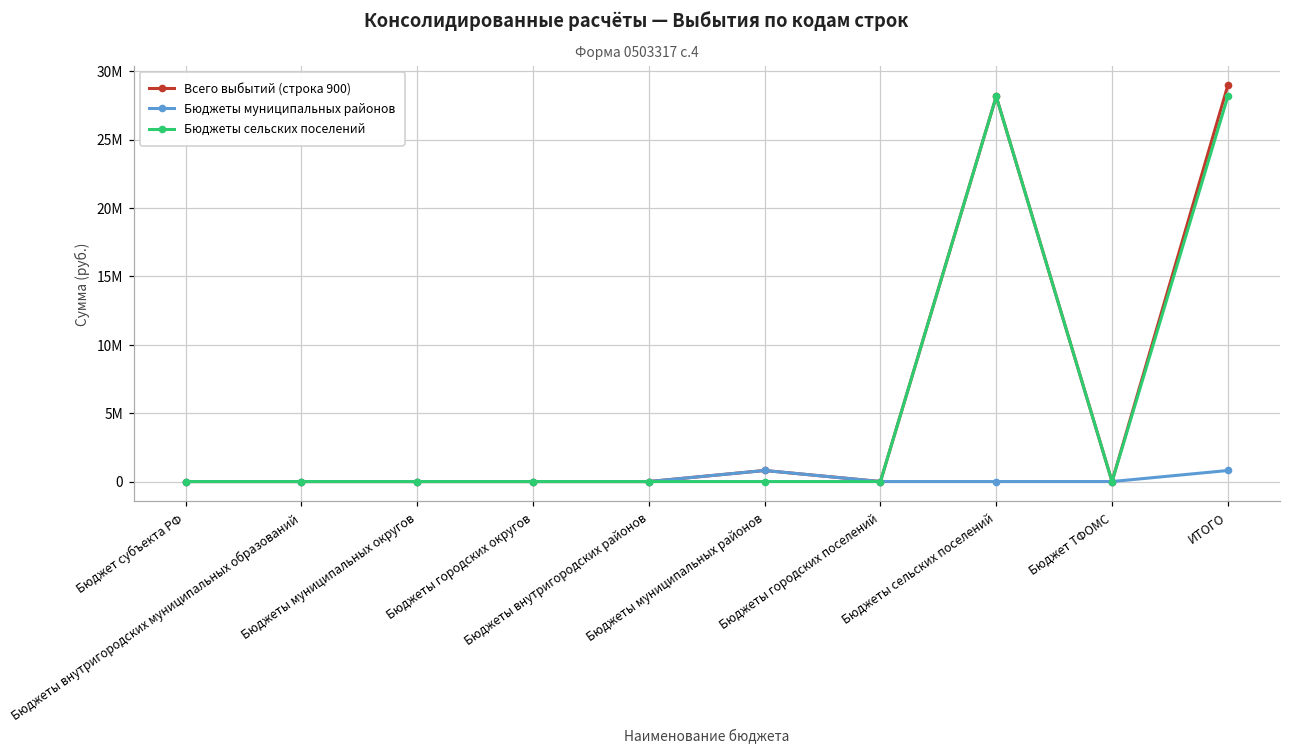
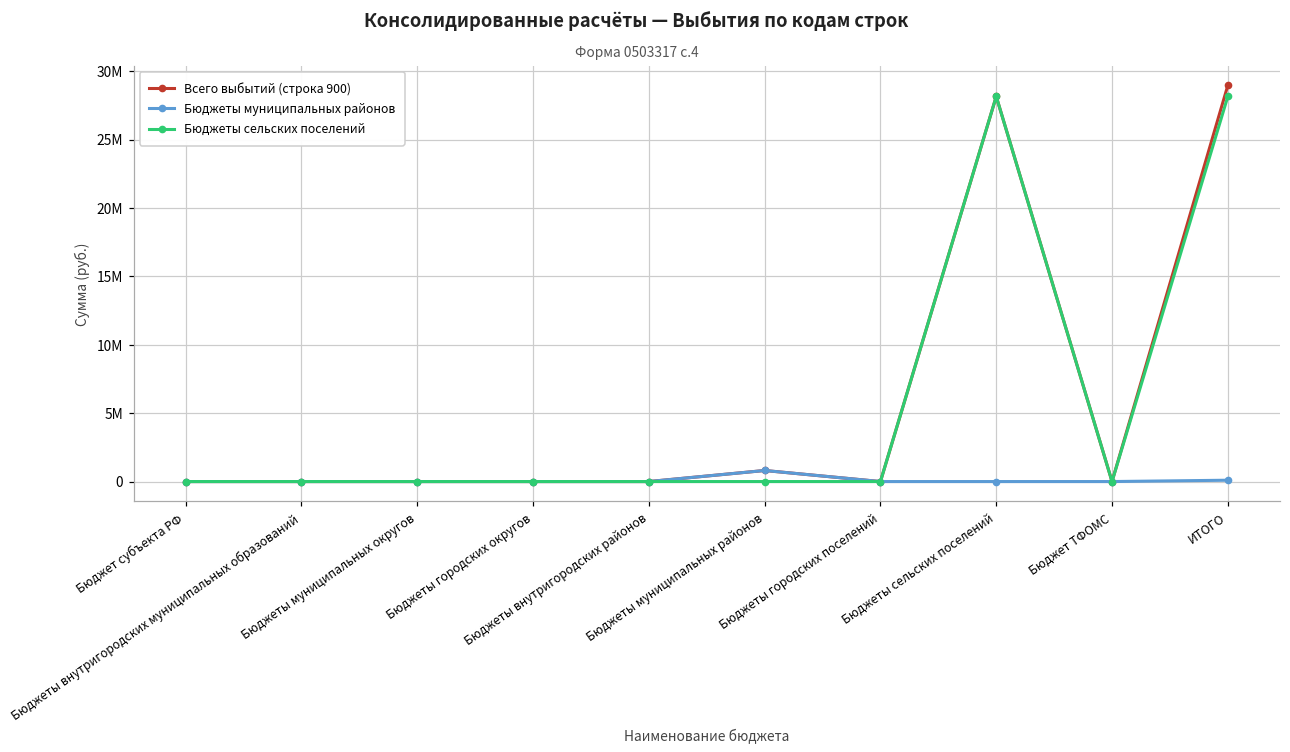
Бюджеты муниципальных районов, ИТОГО: 800000 -> 100000
